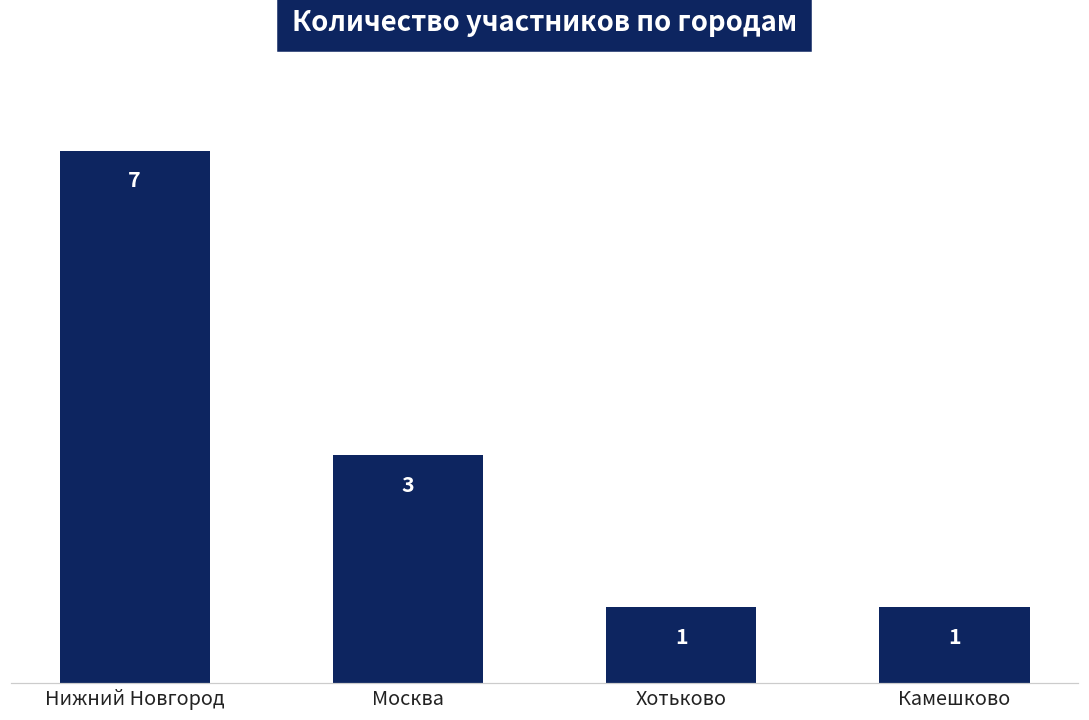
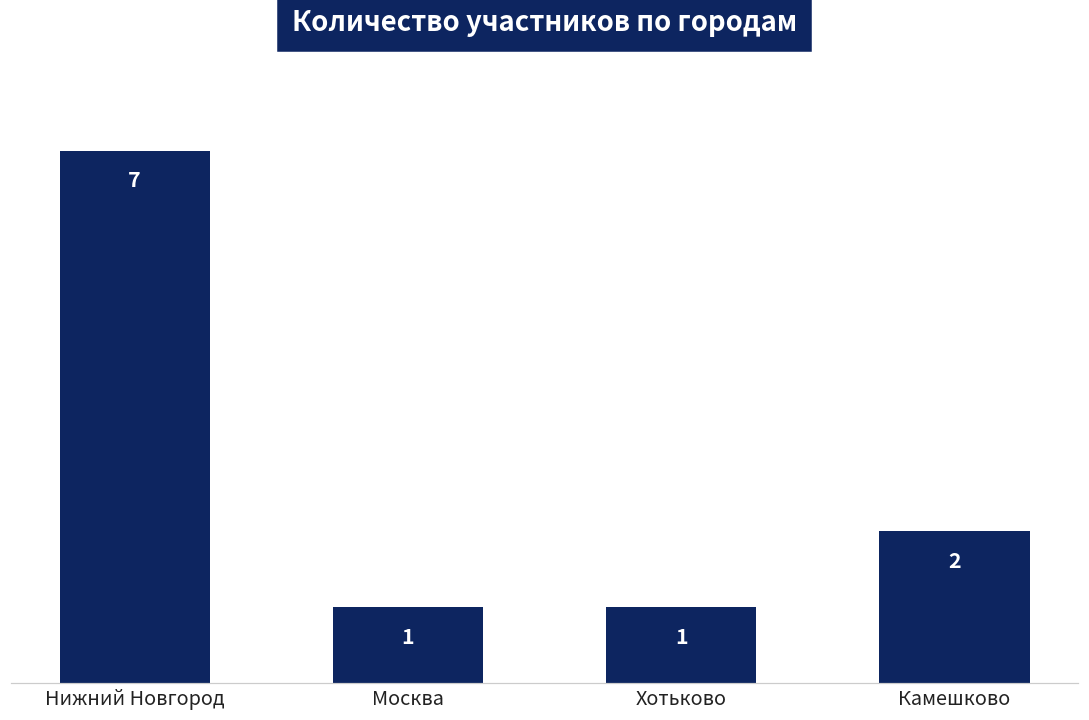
Москва: 3 -> 1
Камешково: 1 -> 2
